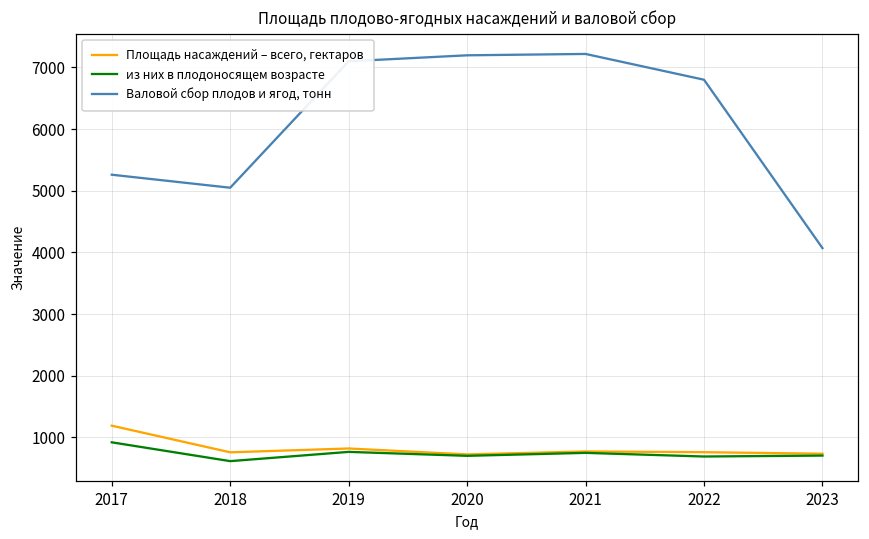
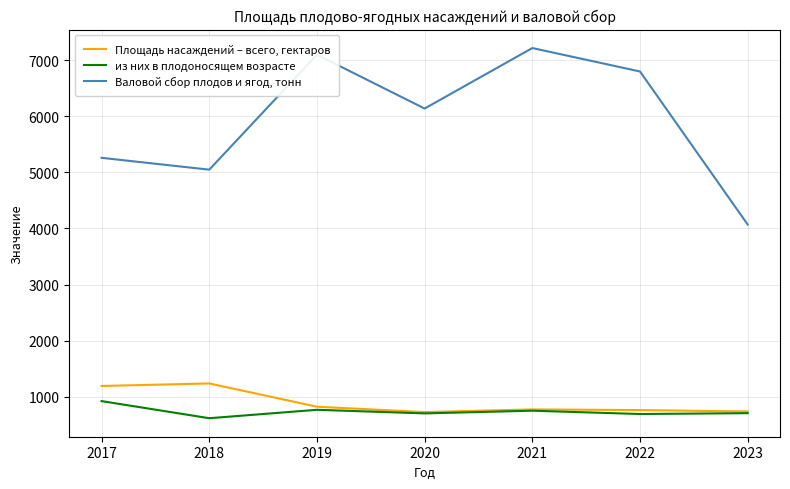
Площадь насаждений – всего, гектаров, 2018: 800 -> 1200
Валовой сбор плодов и ягод, тонн, 2020: 7200 -> 6100
